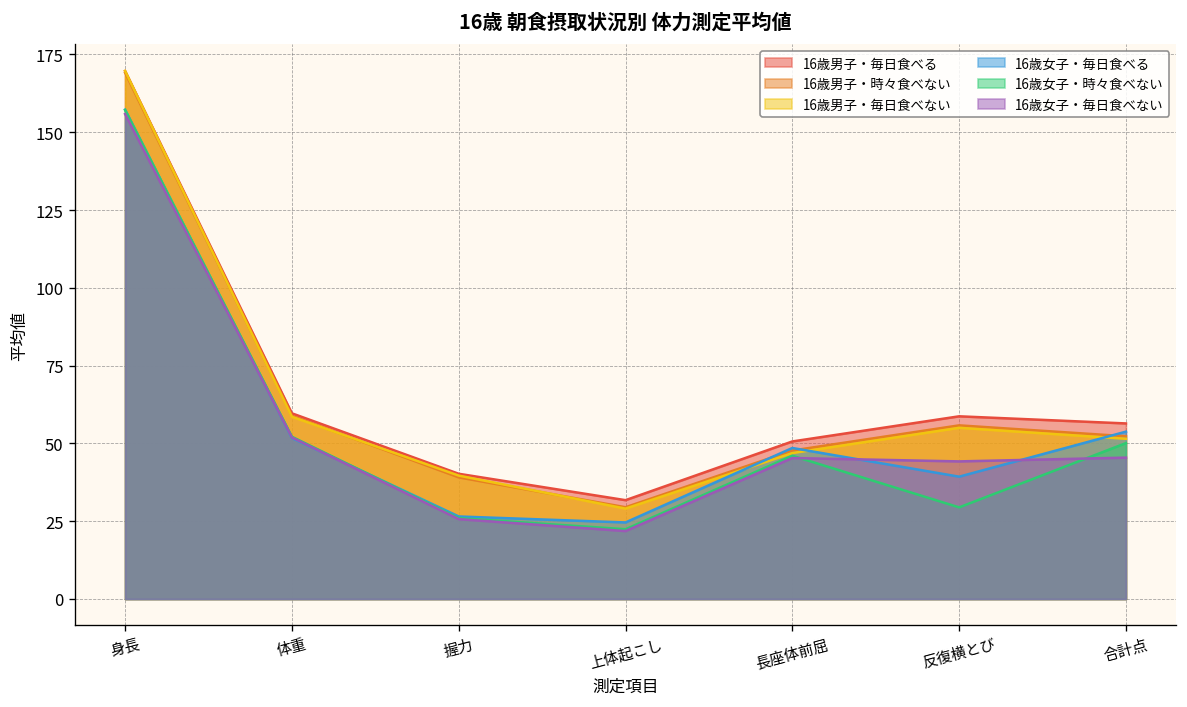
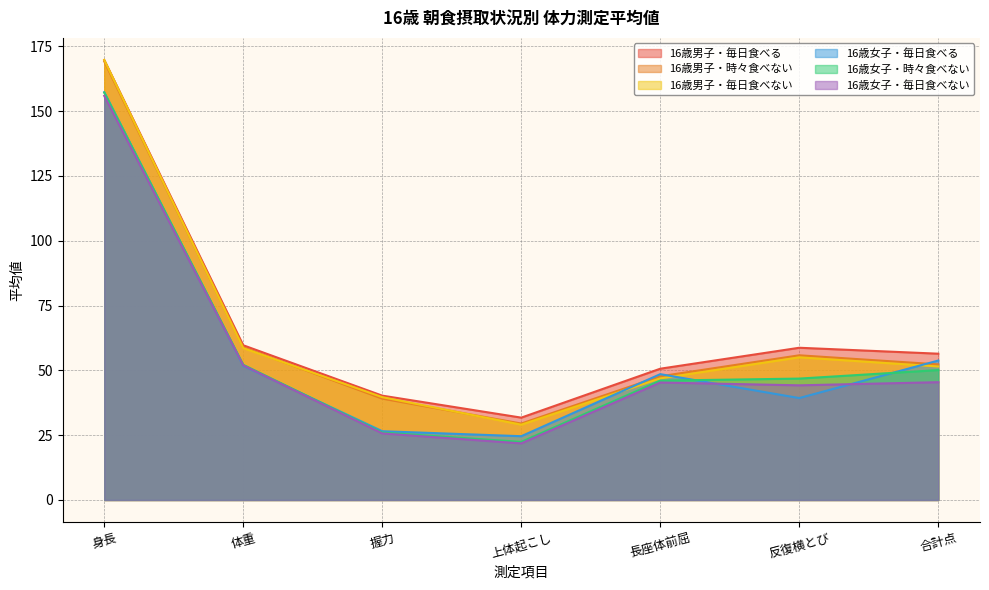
16歳女子・時々食べない, 反復横とび: 29 -> 47
